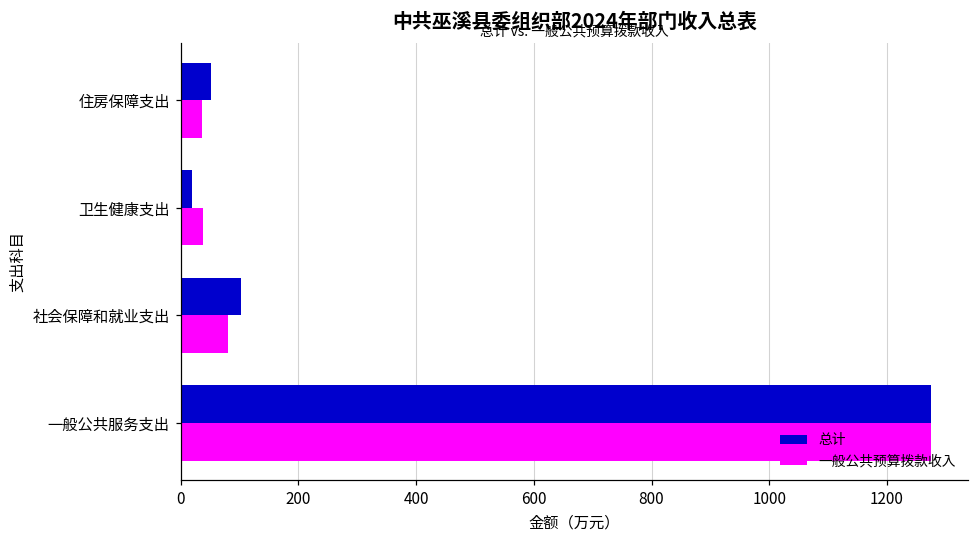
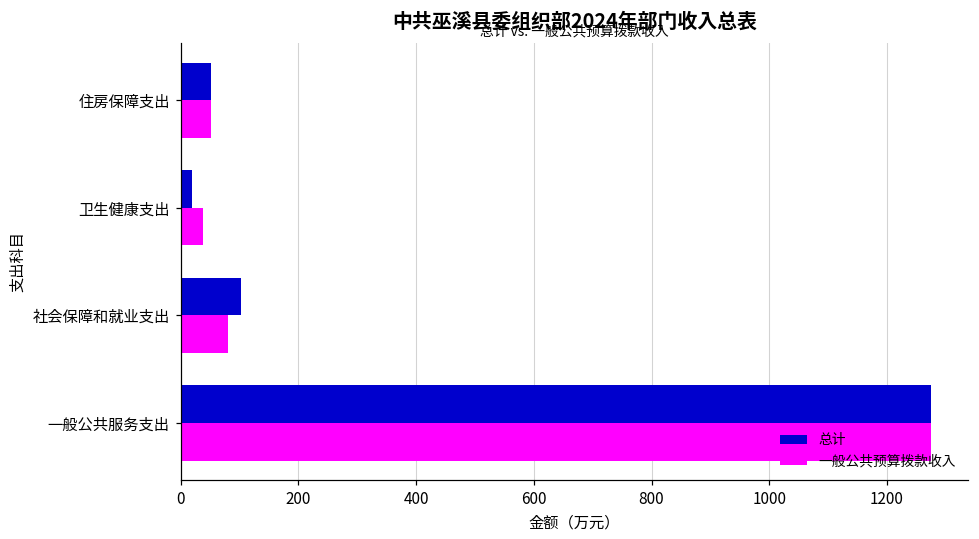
一般公共预算拨款收入, 住房保障支出: 40 -> 50
